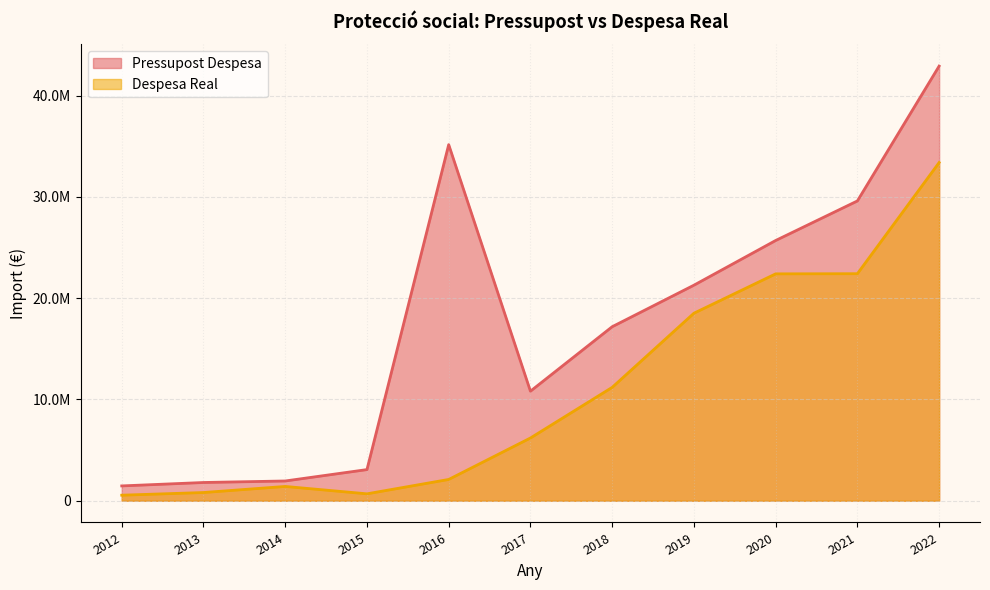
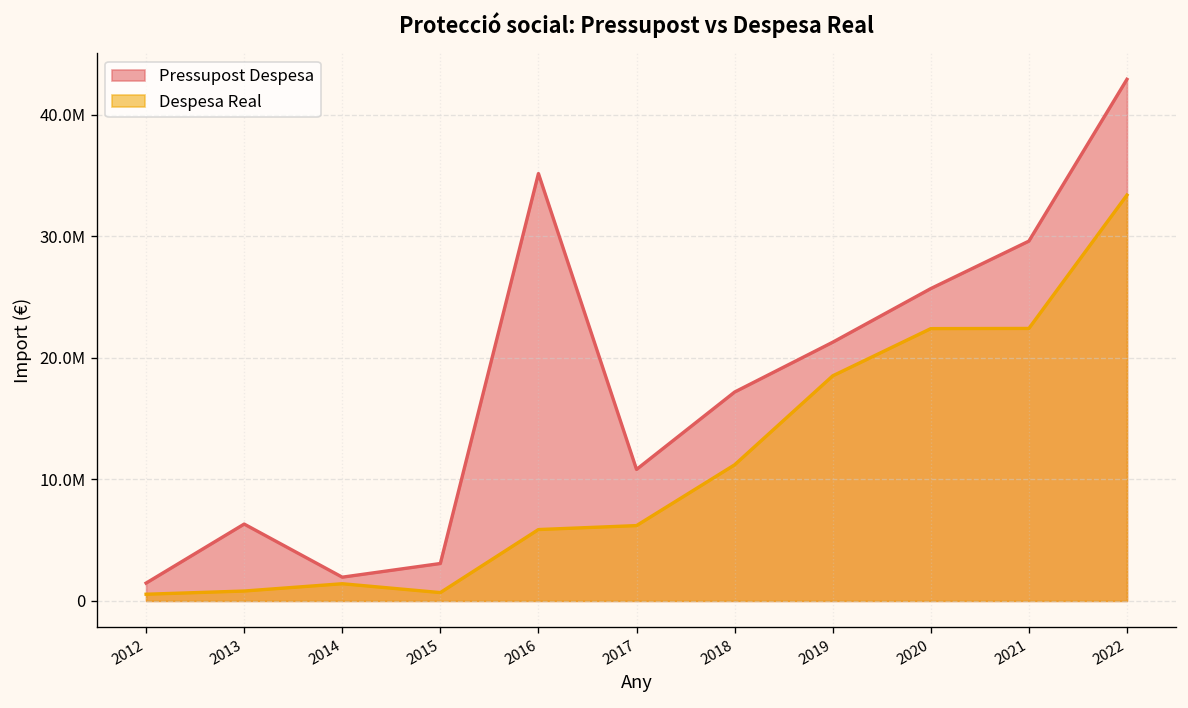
Pressupost Despesa, 2013: 1800000 -> 6300000
Despesa Real, 2016: 2100000 -> 5900000
